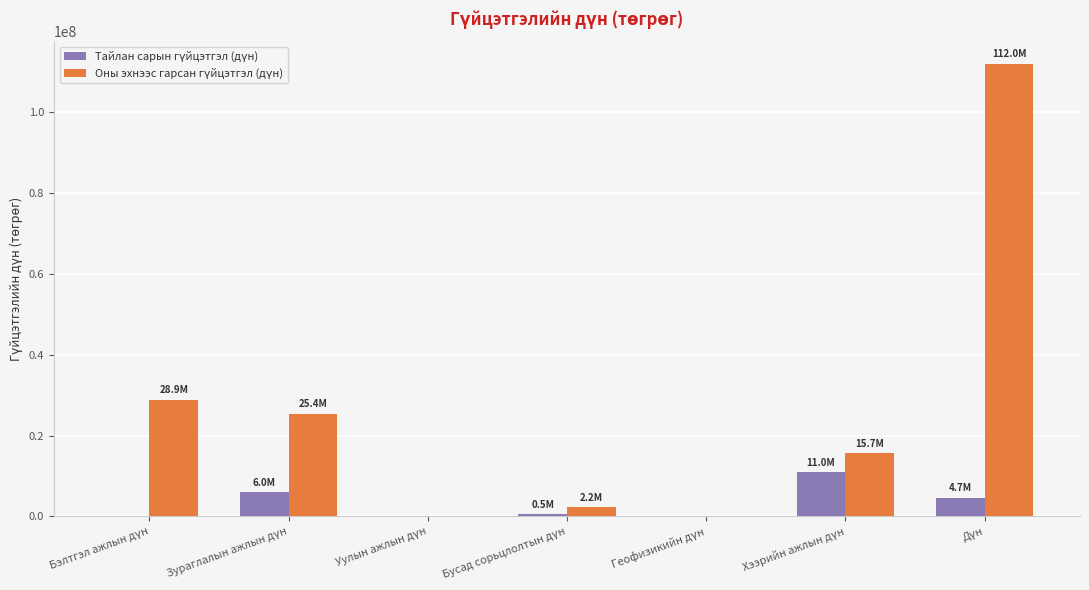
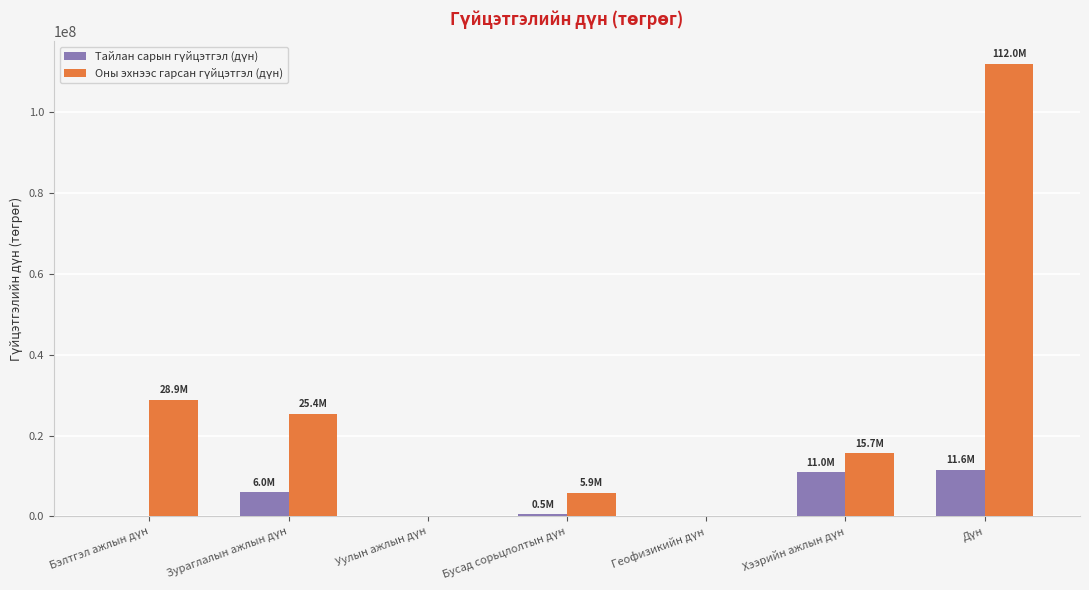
Оны эхнээс гарсан гүйцэтгэл (дүн), Бусад сорьцлолтын дүн: 2.2M -> 5.9M
Тайлан сарын гүйцэтгэл (дүн), Дүн: 4.7M -> 11.6M
